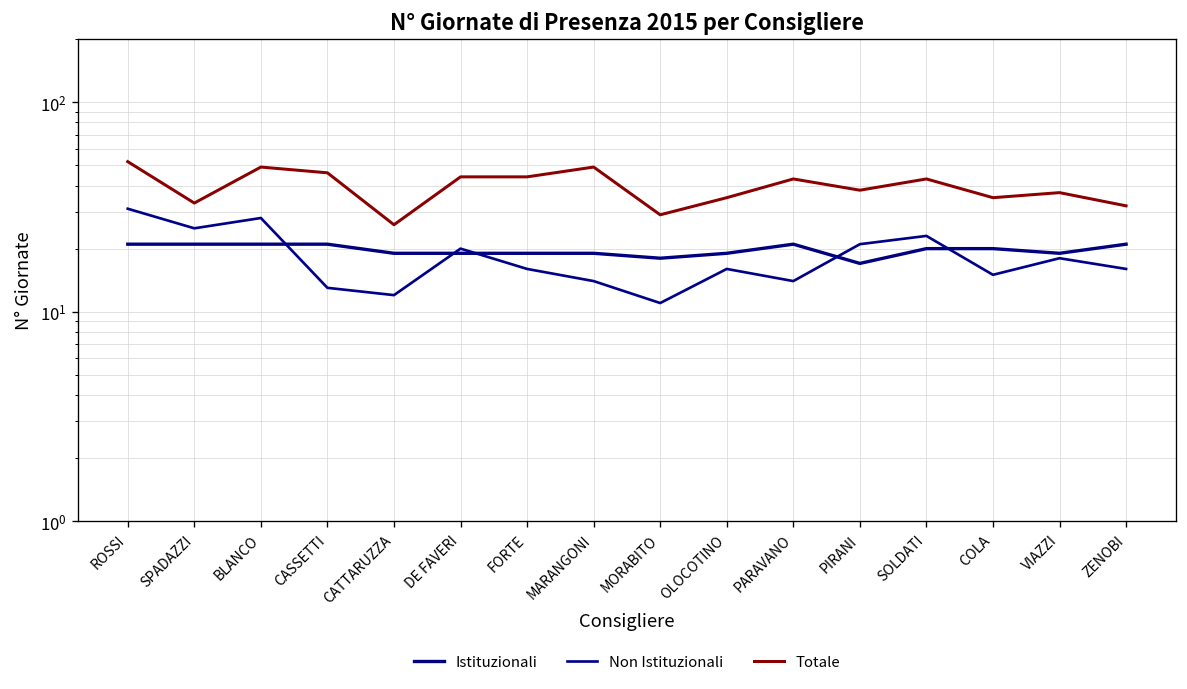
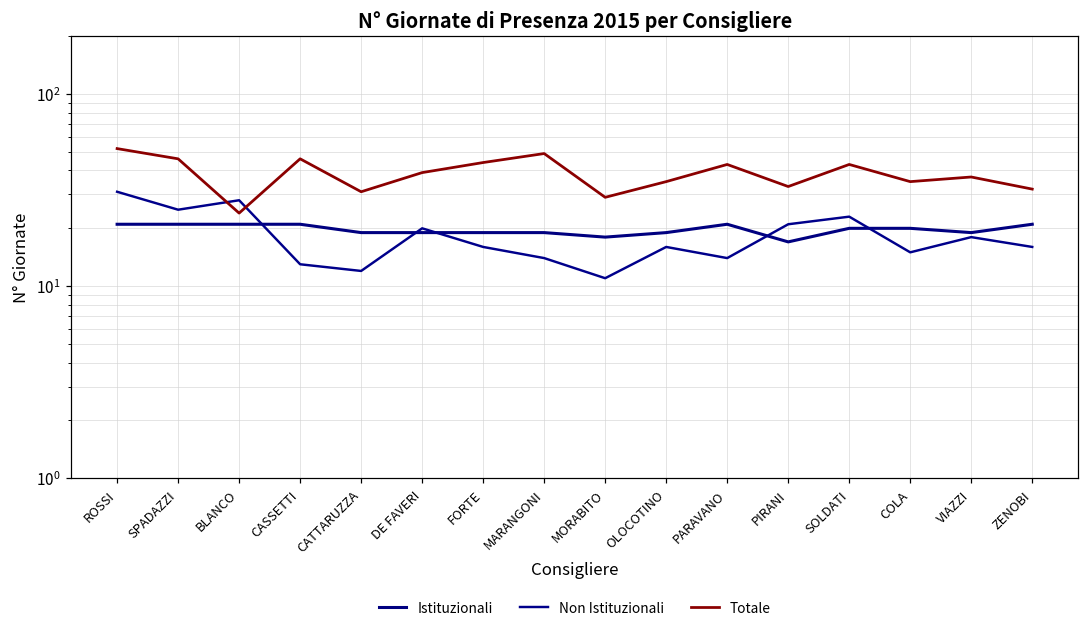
Totale, SPADAZZI: 33 -> 46
Totale, BLANCO: 49 -> 24
Totale, CATTARUZZA: 26 -> 31
Totale, DE FAVERI: 44 -> 39
Totale, PIRANI: 38 -> 33
